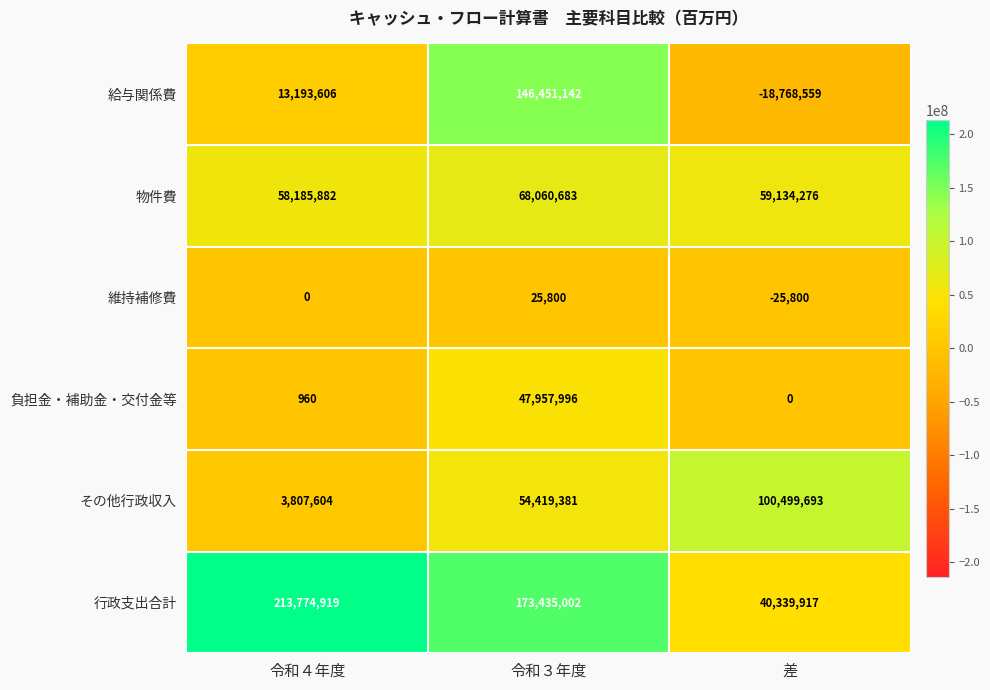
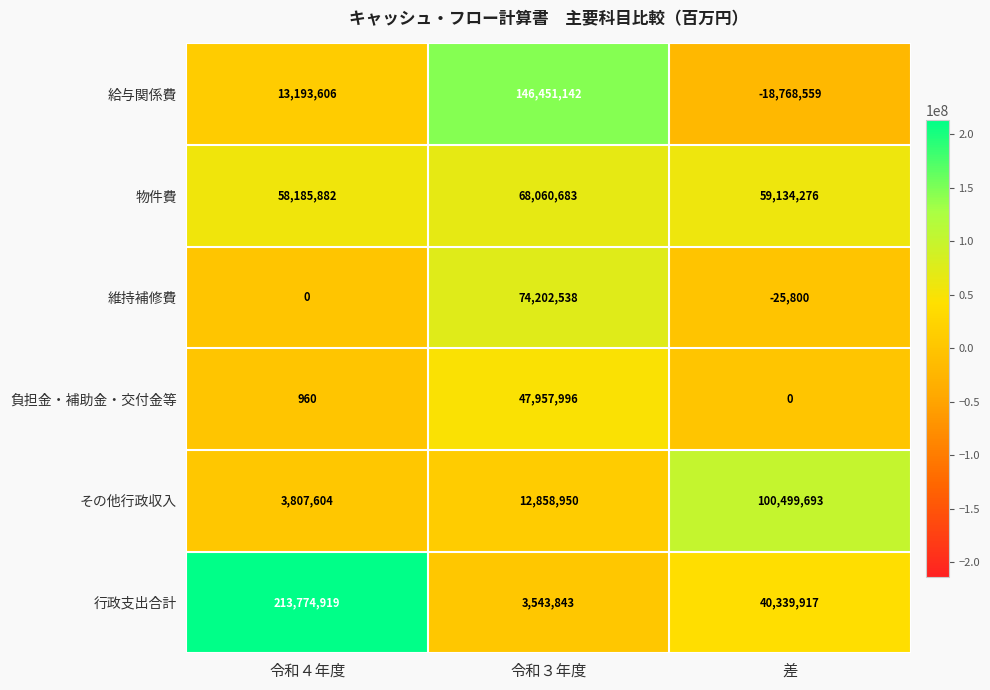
維持補修費, 令和３年度: 25,800 -> 74,202,538
その他行政収入, 令和３年度: 54,419,381 -> 12,858,950
行政支出合計, 令和３年度: 173,435,002 -> 3,543,843
